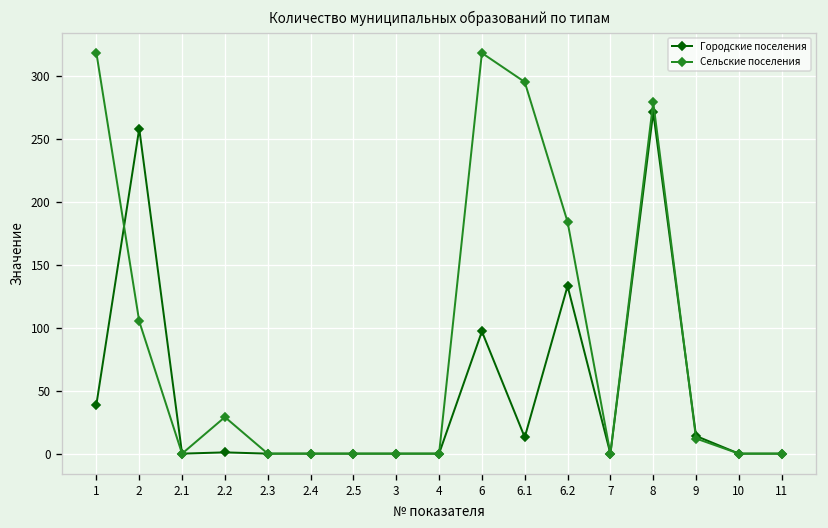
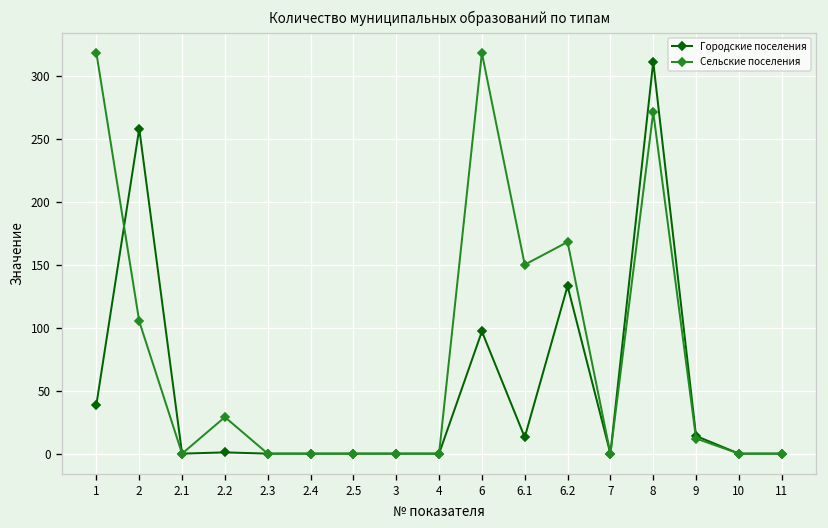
Сельские поселения, 6.1: 295 -> 150
Сельские поселения, 6.2: 184 -> 168
Городские поселения, 8: 271 -> 311
Сельские поселения, 8: 279 -> 271
